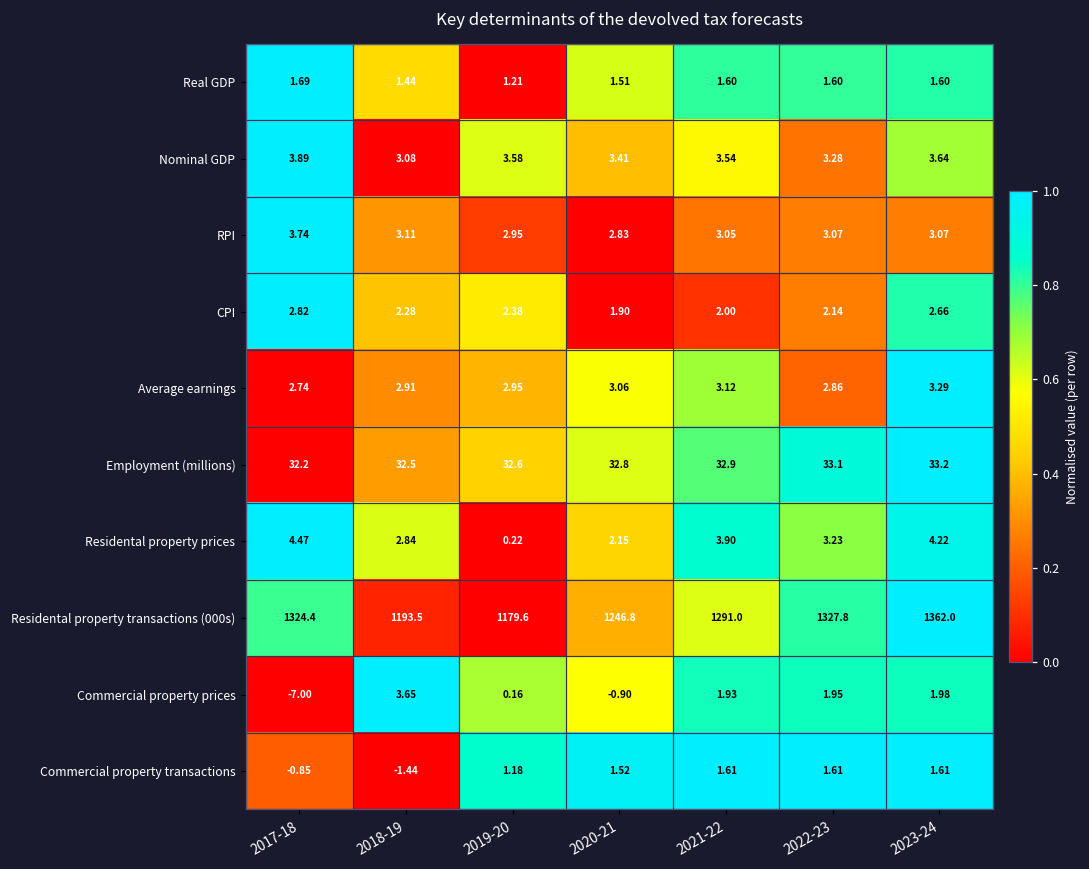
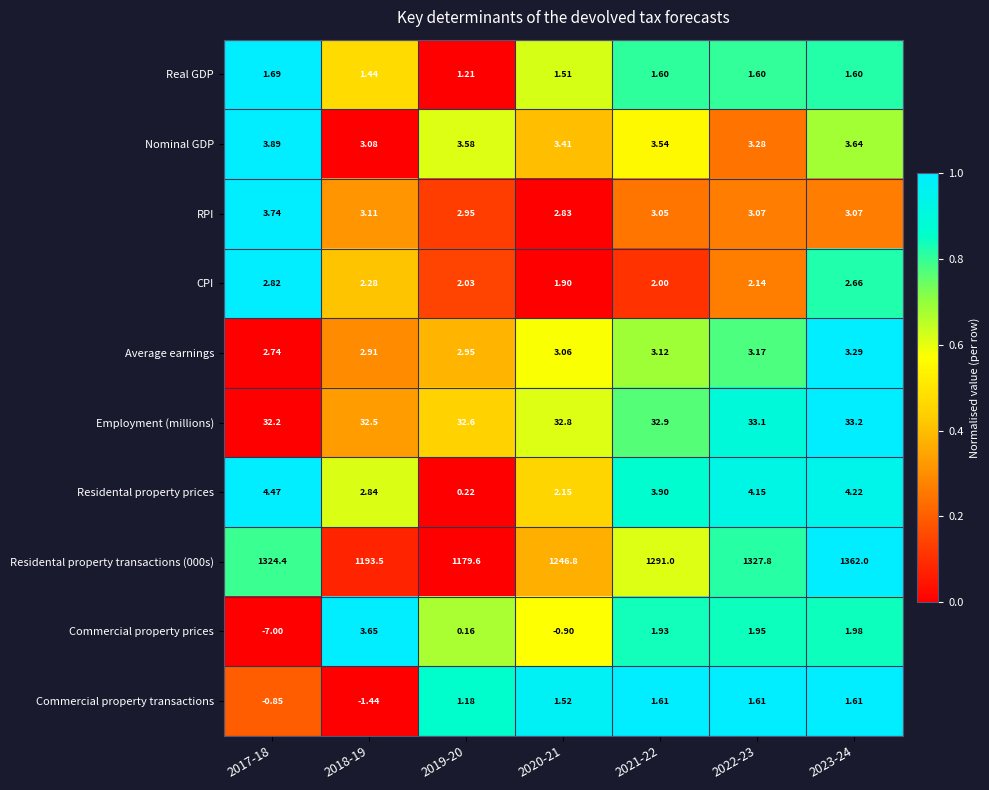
CPI, 2019-20: 2.38 -> 2.03
Average earnings, 2022-23: 2.86 -> 3.17
Residental property prices, 2022-23: 3.23 -> 4.15
